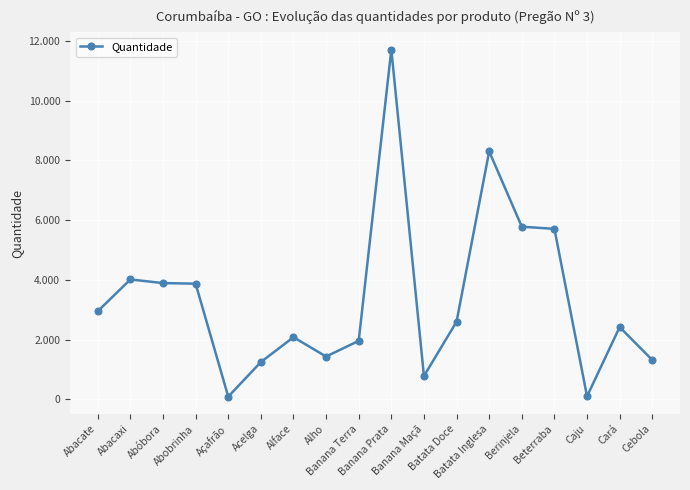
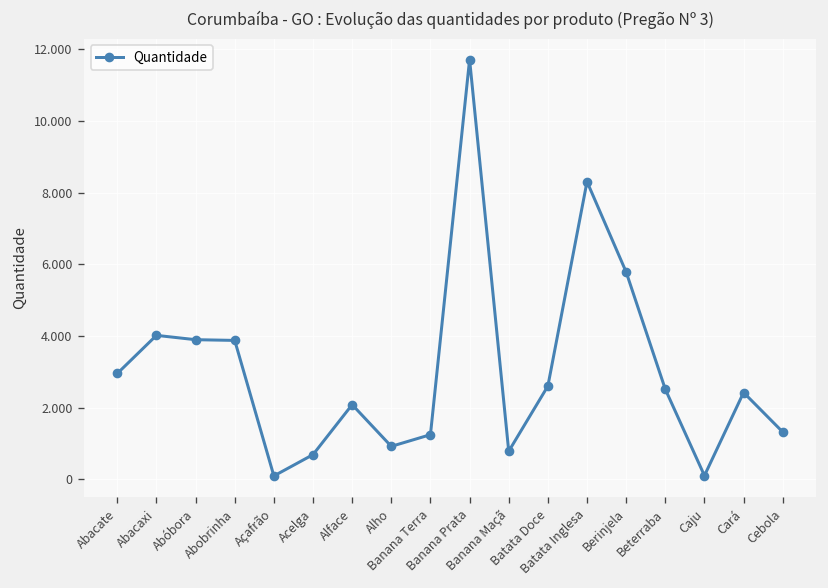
Acelga: 1.2 -> 0.7
Alho: 1.4 -> 0.9
Banana Terra: 2.0 -> 1.2
Beterraba: 5.7 -> 2.5
